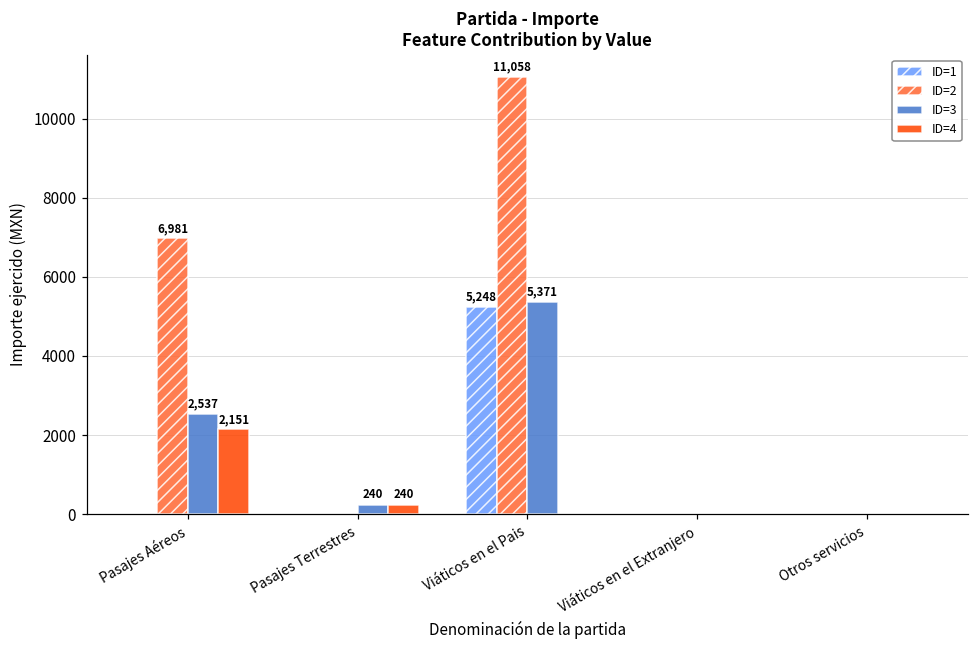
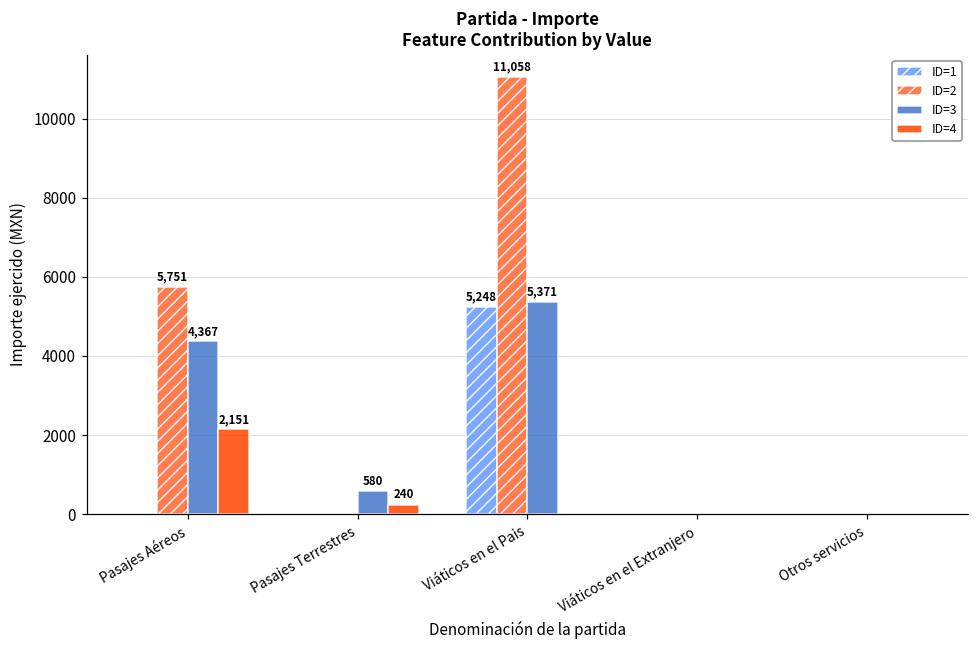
ID=2, Pasajes Aéreos: 6,981 -> 5,751
ID=3, Pasajes Aéreos: 2,537 -> 4,367
ID=3, Pasajes Terrestres: 240 -> 580
